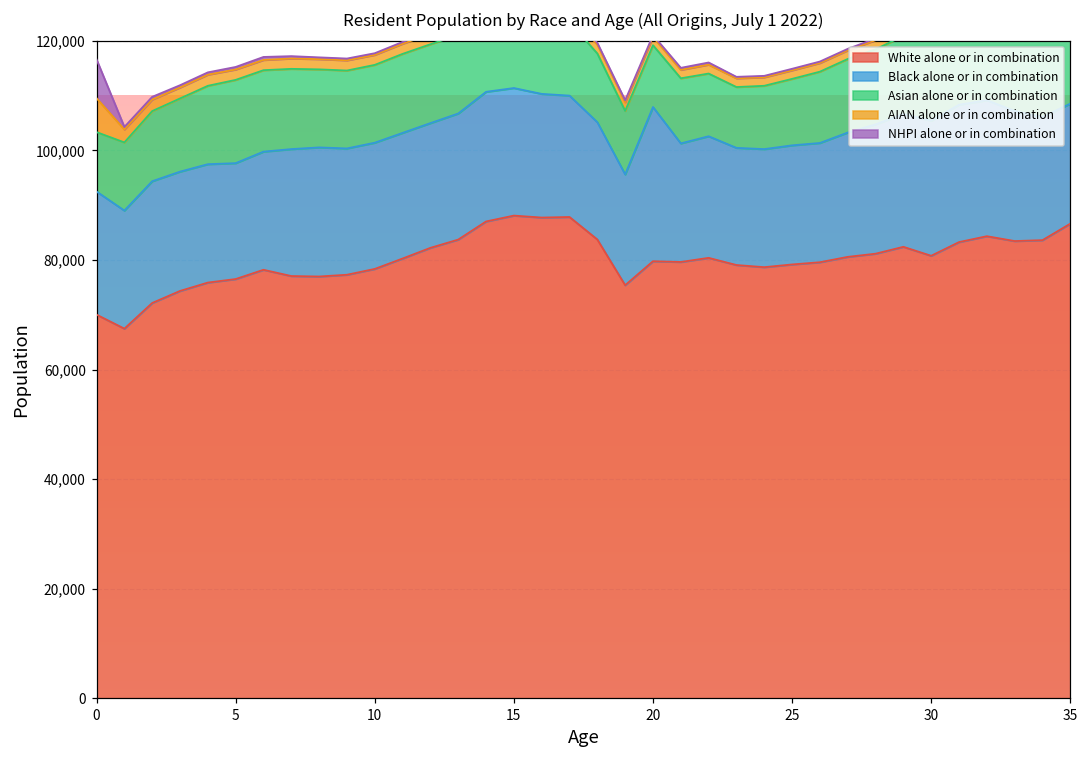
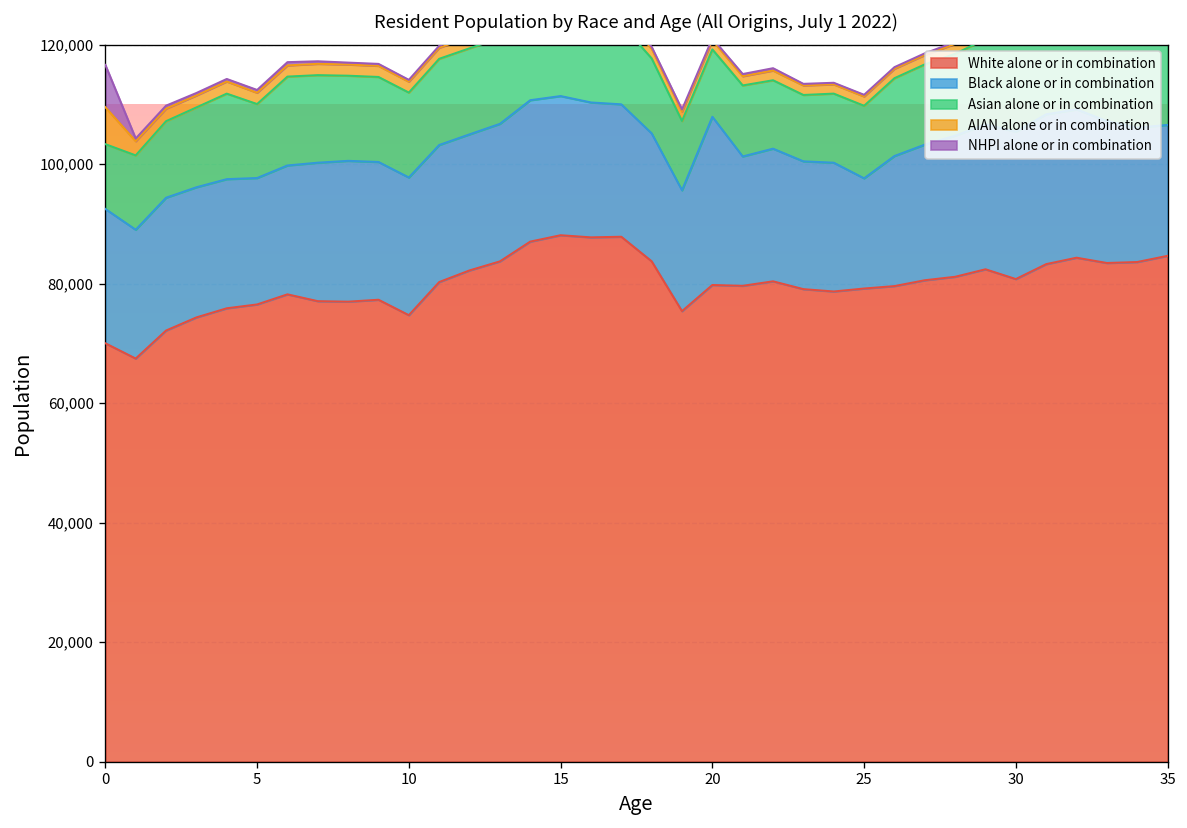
Asian alone or in combination, 5: 15,000 -> 12,000
White alone or in combination, 10: 78,000 -> 75,000
Black alone or in combination, 25: 22,000 -> 18,000
White alone or in combination, 35: 87,000 -> 85,000
